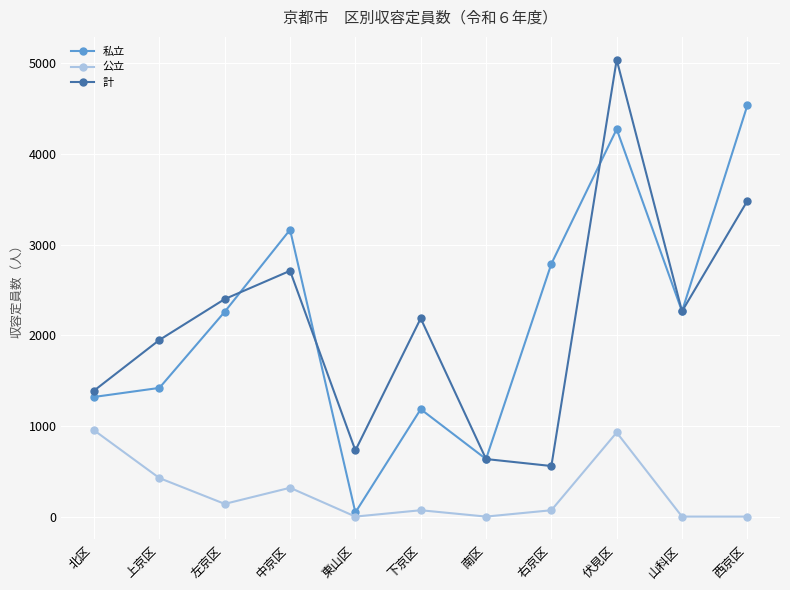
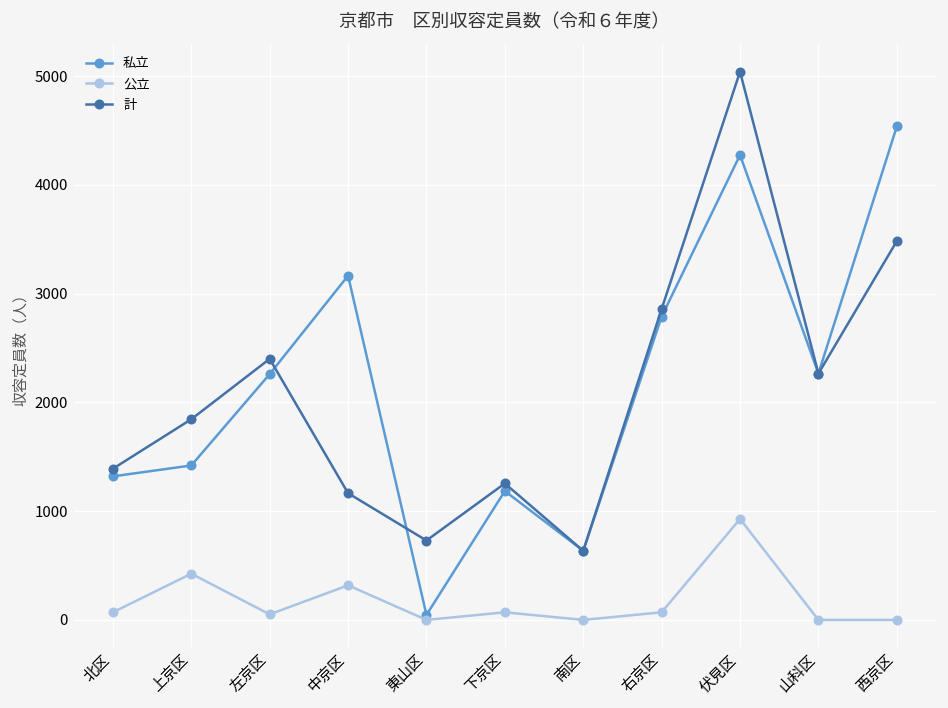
公立, 北区: 1000 -> 100
計, 上京区: 1900 -> 1800
公立, 左京区: 140 -> 50
計, 中京区: 2700 -> 1200
計, 下京区: 2200 -> 1300
計, 右京区: 600 -> 2900
